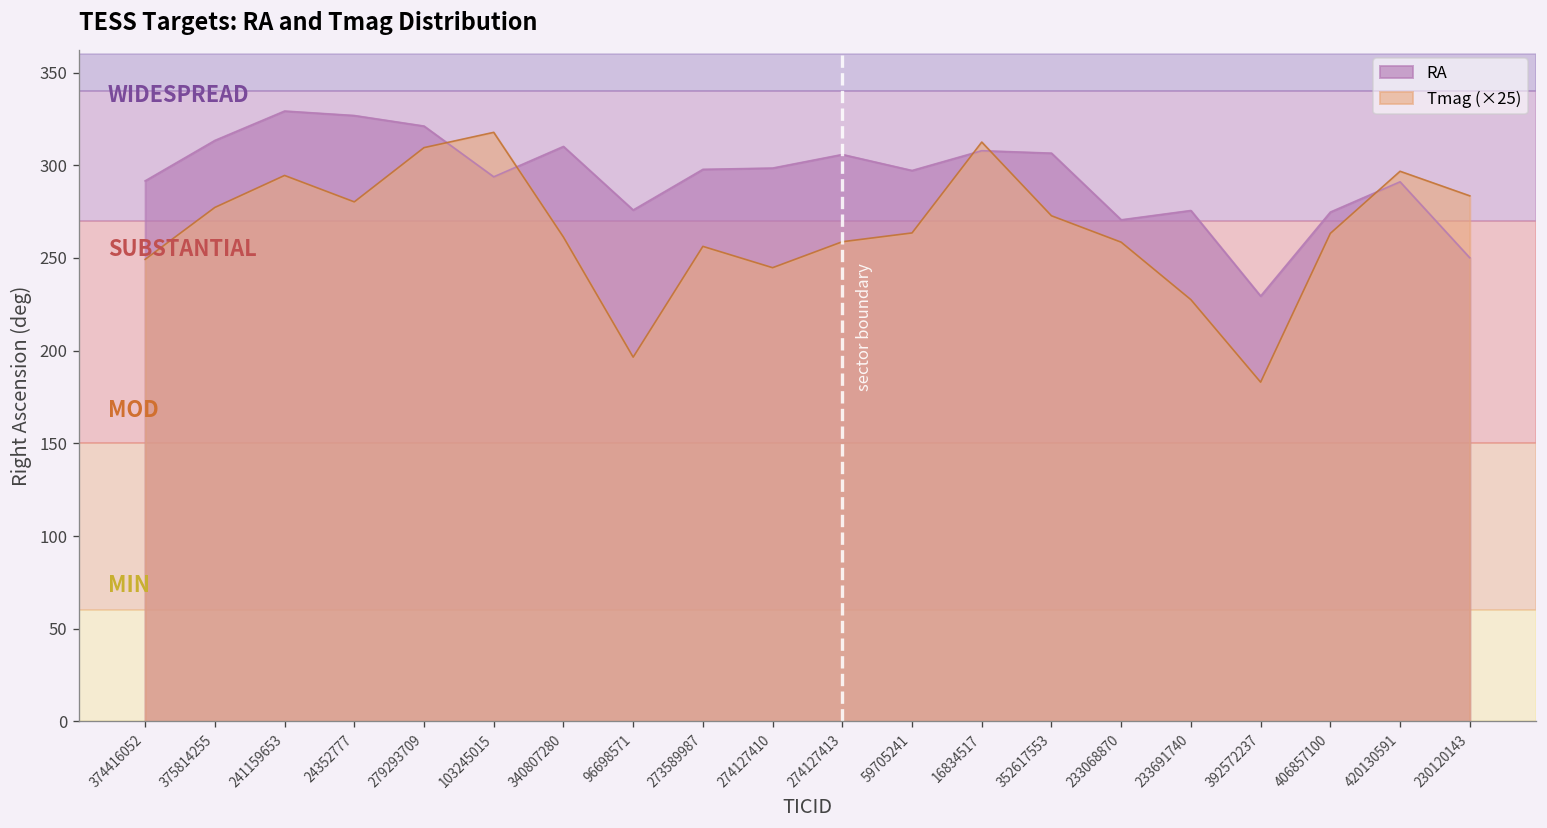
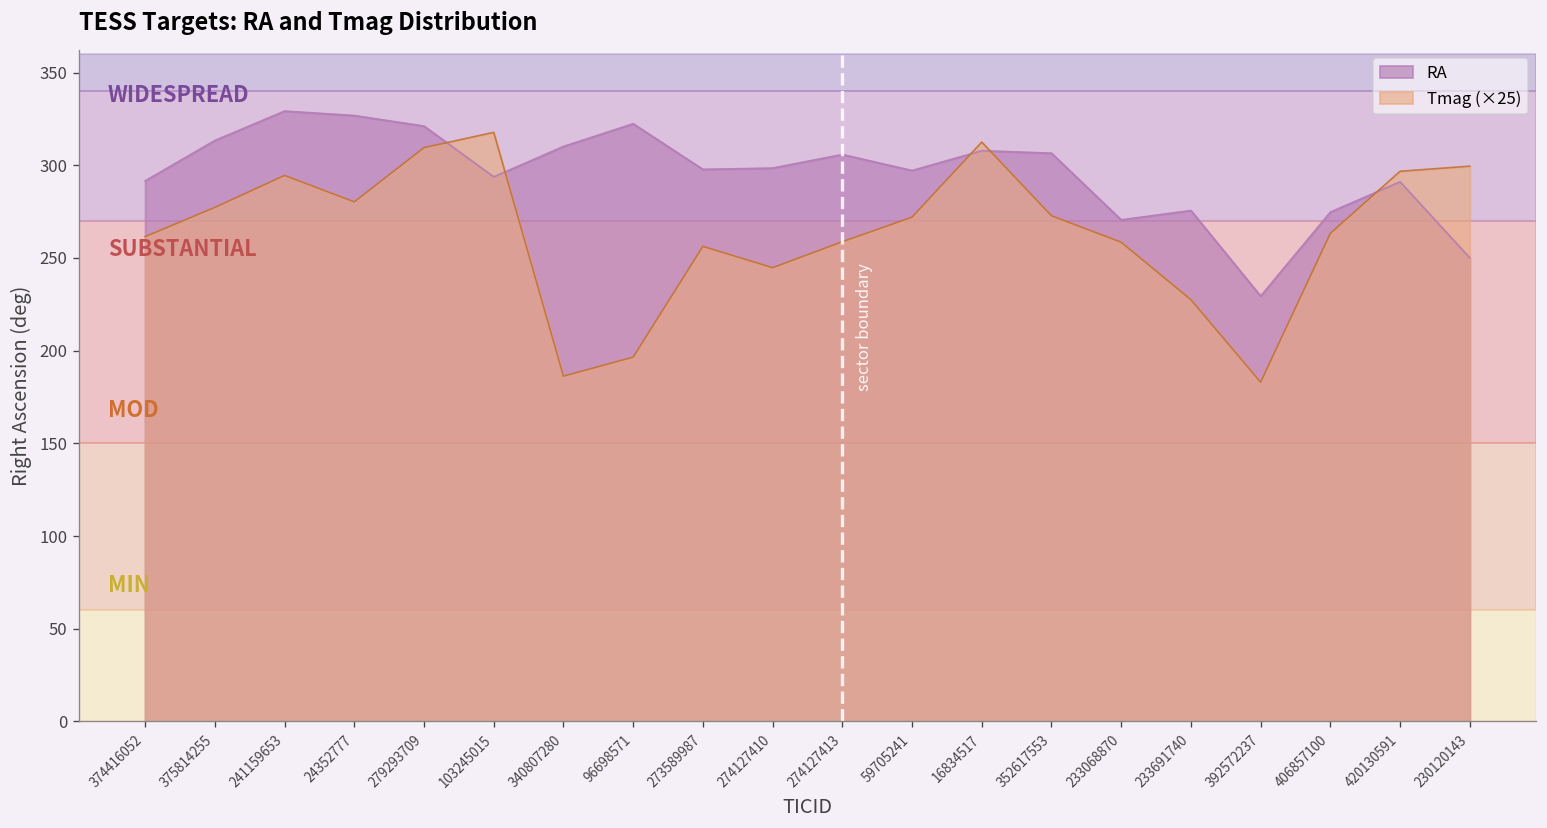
Tmag (×25), 374416052: 249 -> 262
Tmag (×25), 340807280: 261 -> 186
RA, 96698571: 276 -> 322
Tmag (×25), 59705241: 264 -> 272
Tmag (×25), 230120143: 284 -> 300
